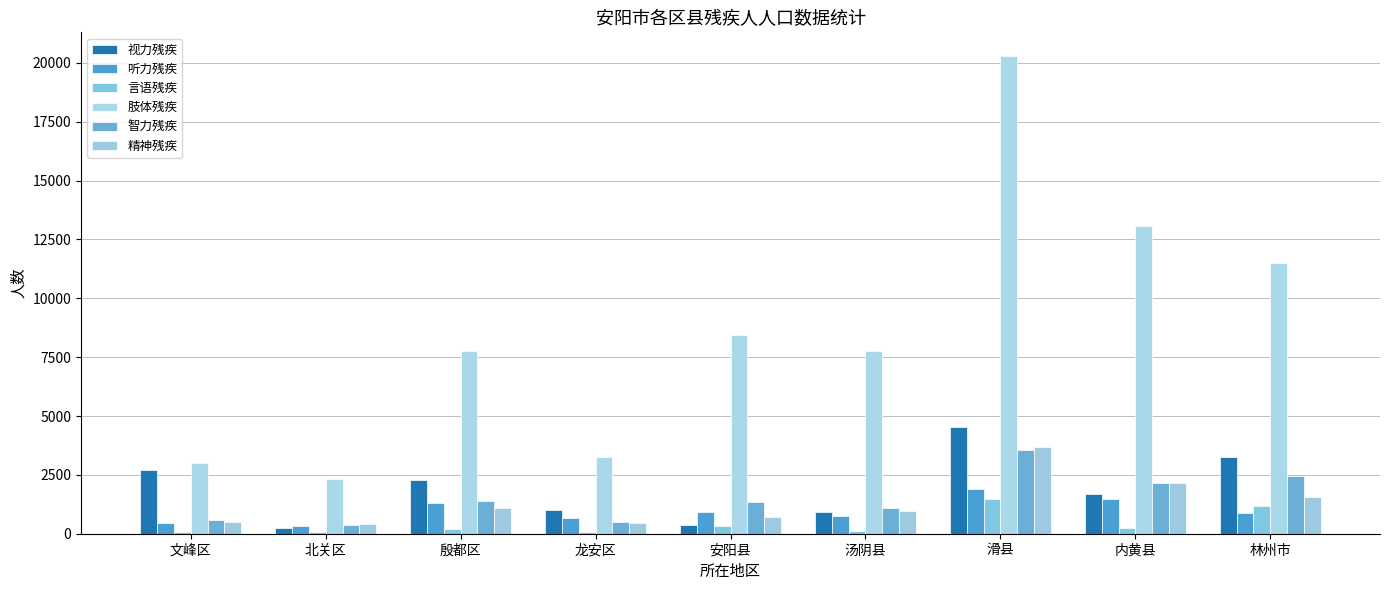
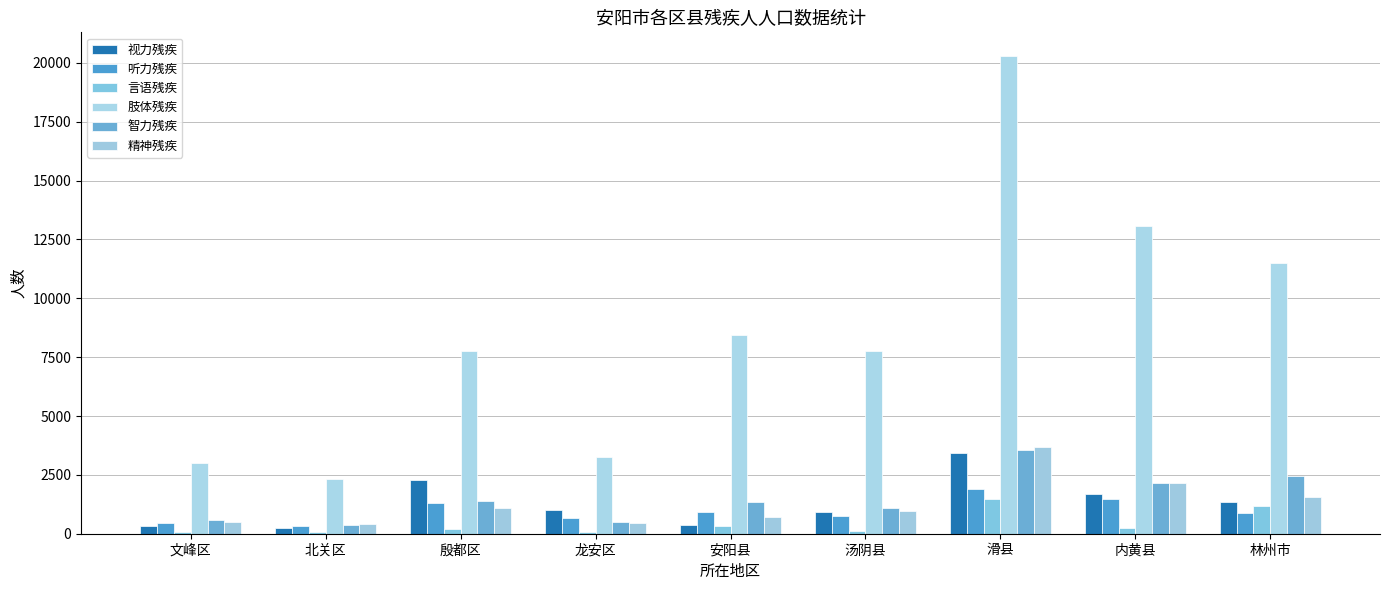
视力残疾, 文峰区: 2700 -> 300
视力残疾, 滑县: 4500 -> 3400
视力残疾, 林州市: 3300 -> 1400
